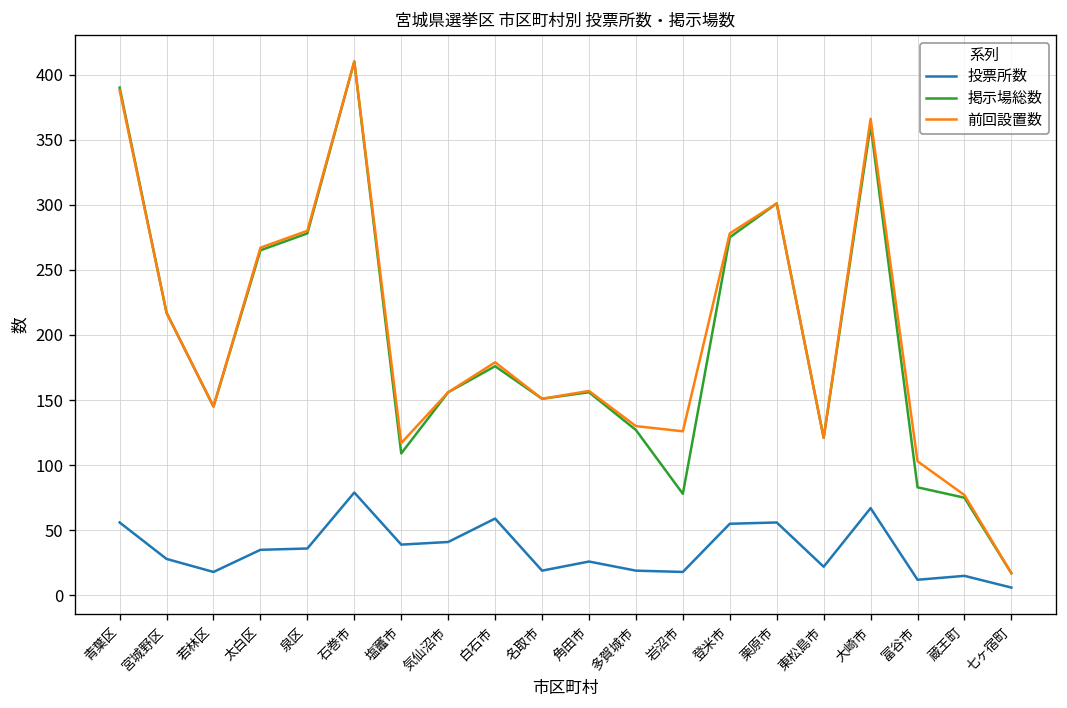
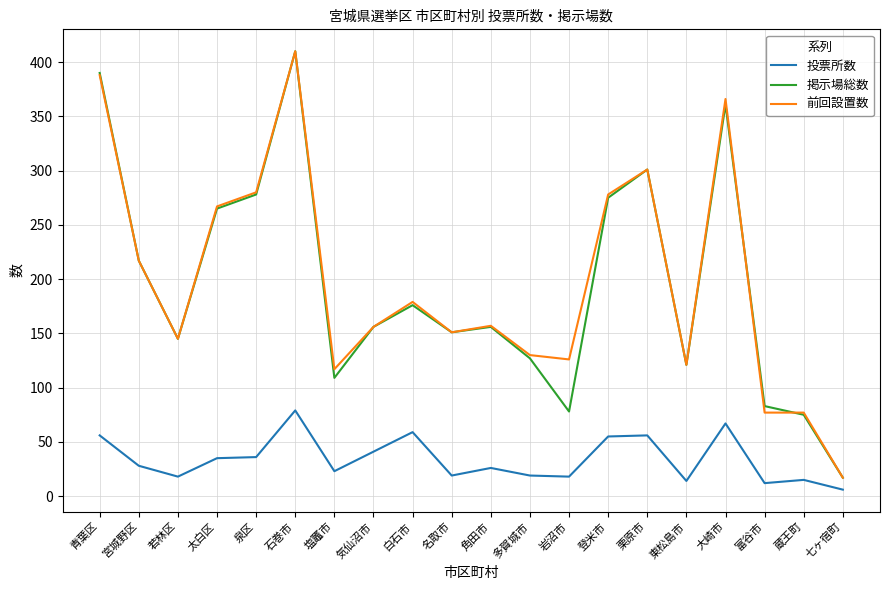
投票所数, 塩竈市: 39 -> 23
投票所数, 東松島市: 22 -> 14
前回設置数, 富谷市: 103 -> 77
